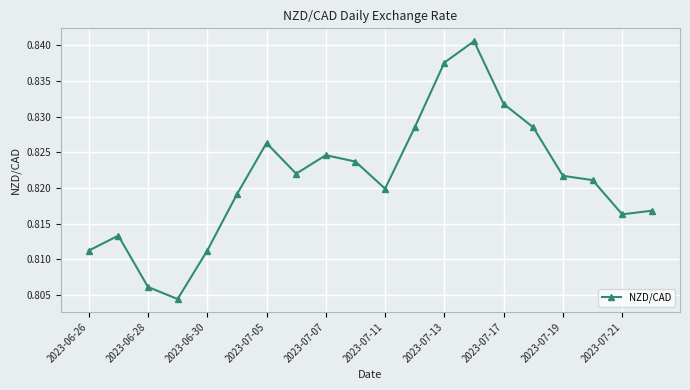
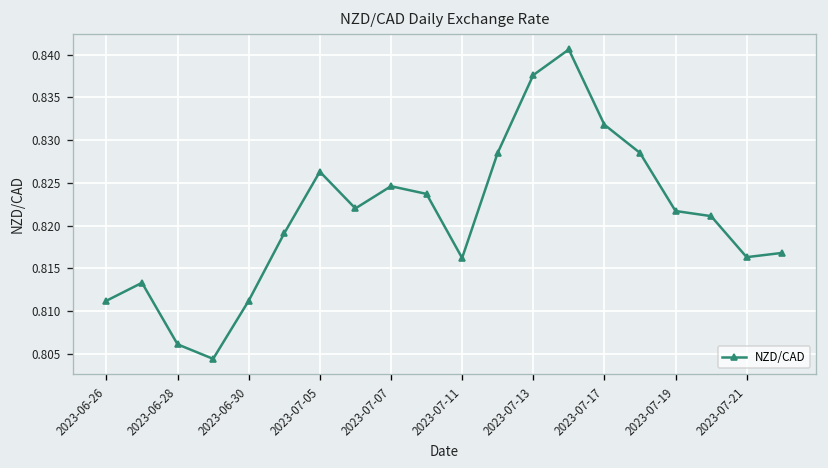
2023-07-11: 0.820 -> 0.816
